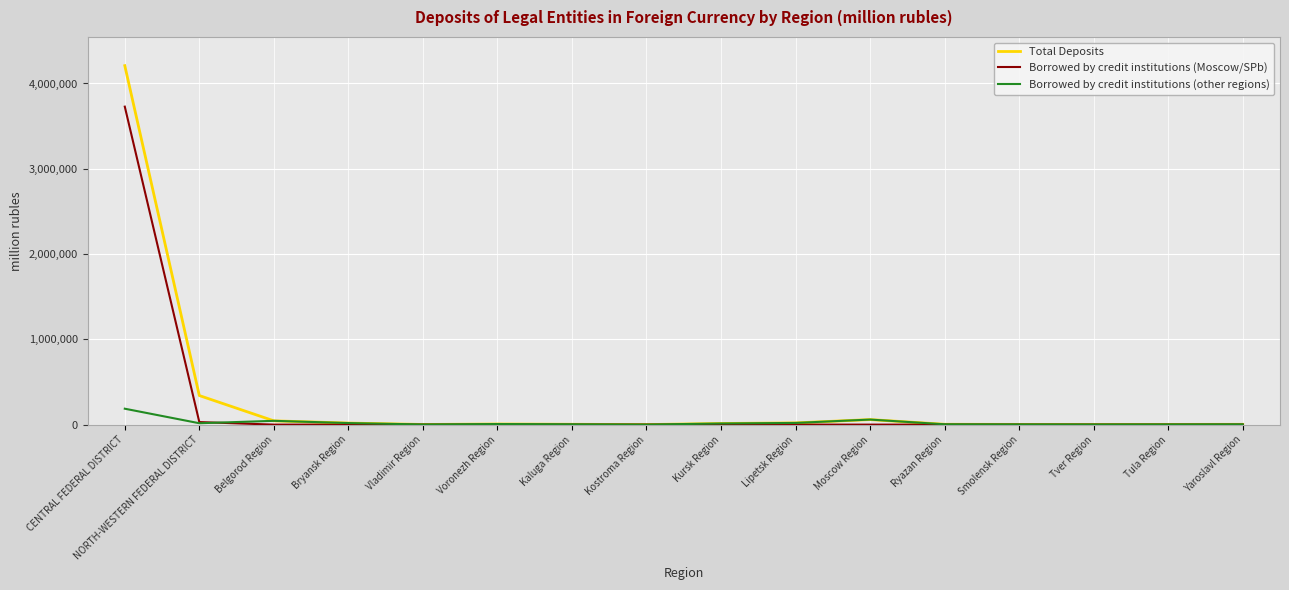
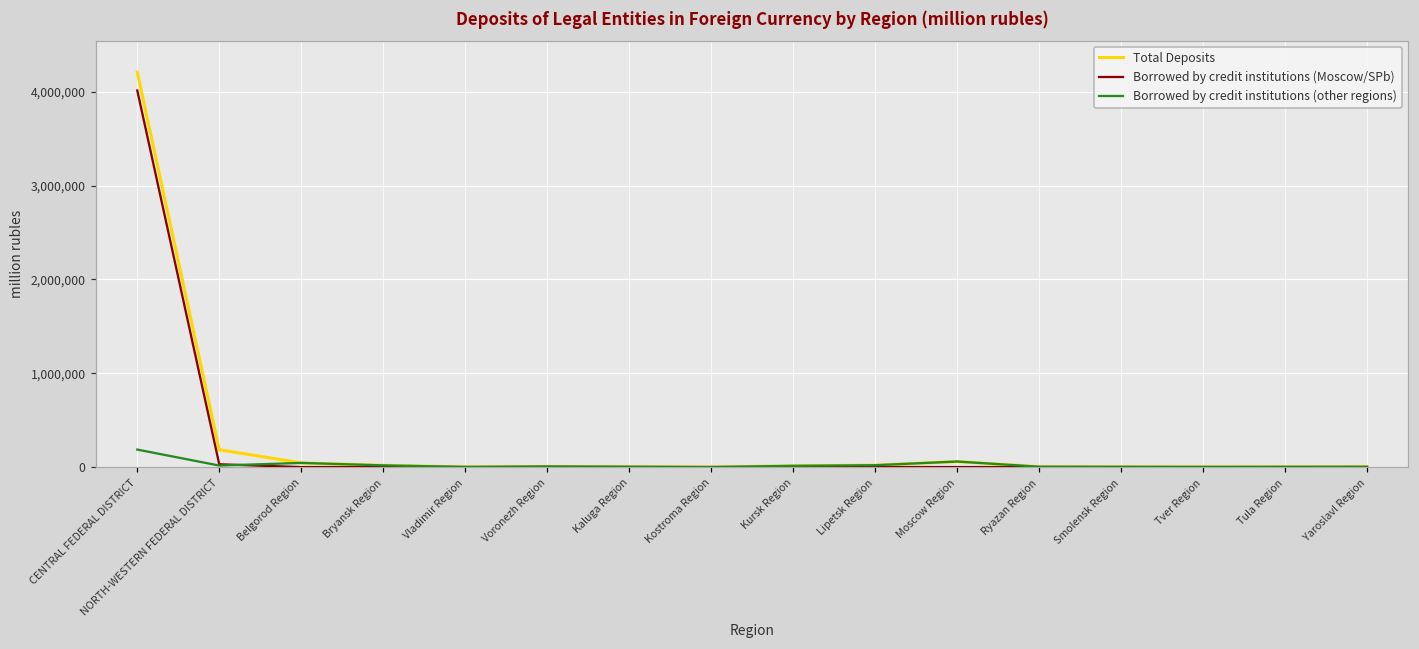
Borrowed by credit institutions (Moscow/SPb), CENTRAL FEDERAL DISTRICT: 3,700,000 -> 4,000,000
Total Deposits, NORTH-WESTERN FEDERAL DISTRICT: 300,000 -> 200,000
